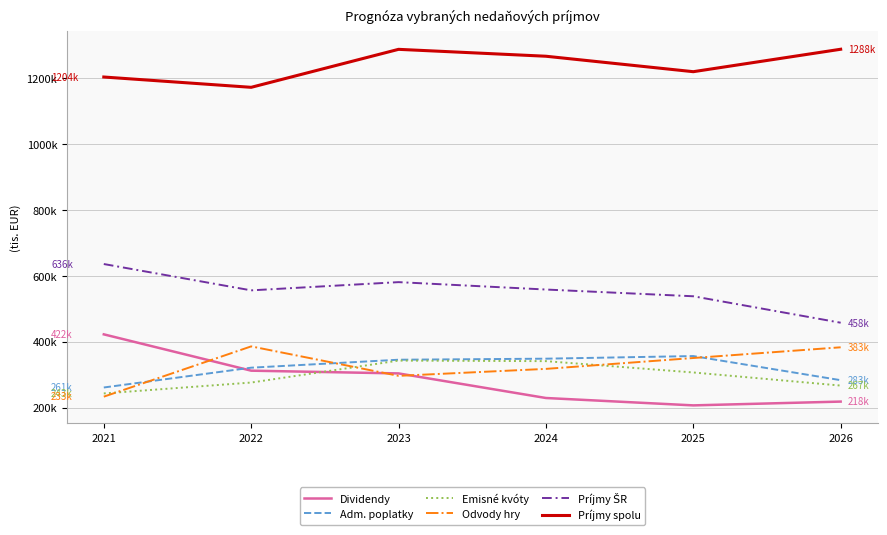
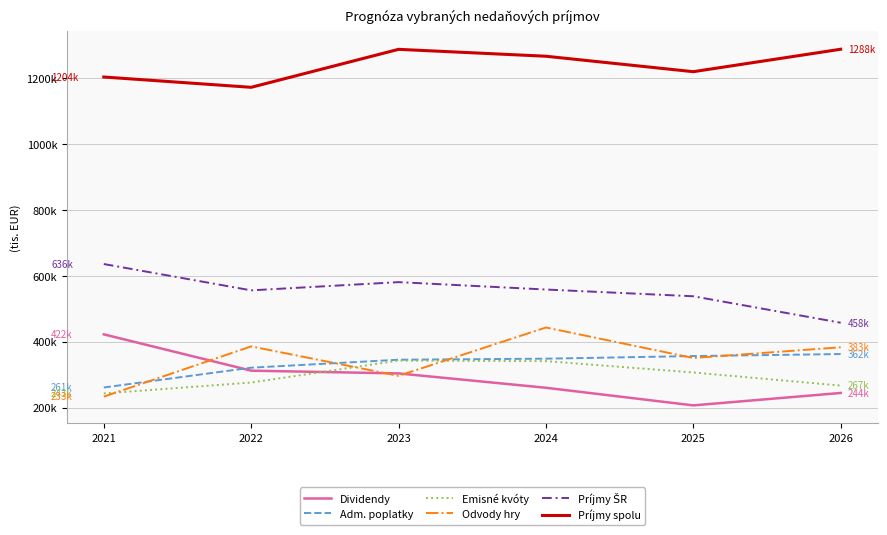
Dividendy, 2024: 230000 -> 260000
Odvody hry, 2024: 320000 -> 440000
Dividendy, 2026: 218k -> 244k
Adm. poplatky, 2026: 283k -> 362k
